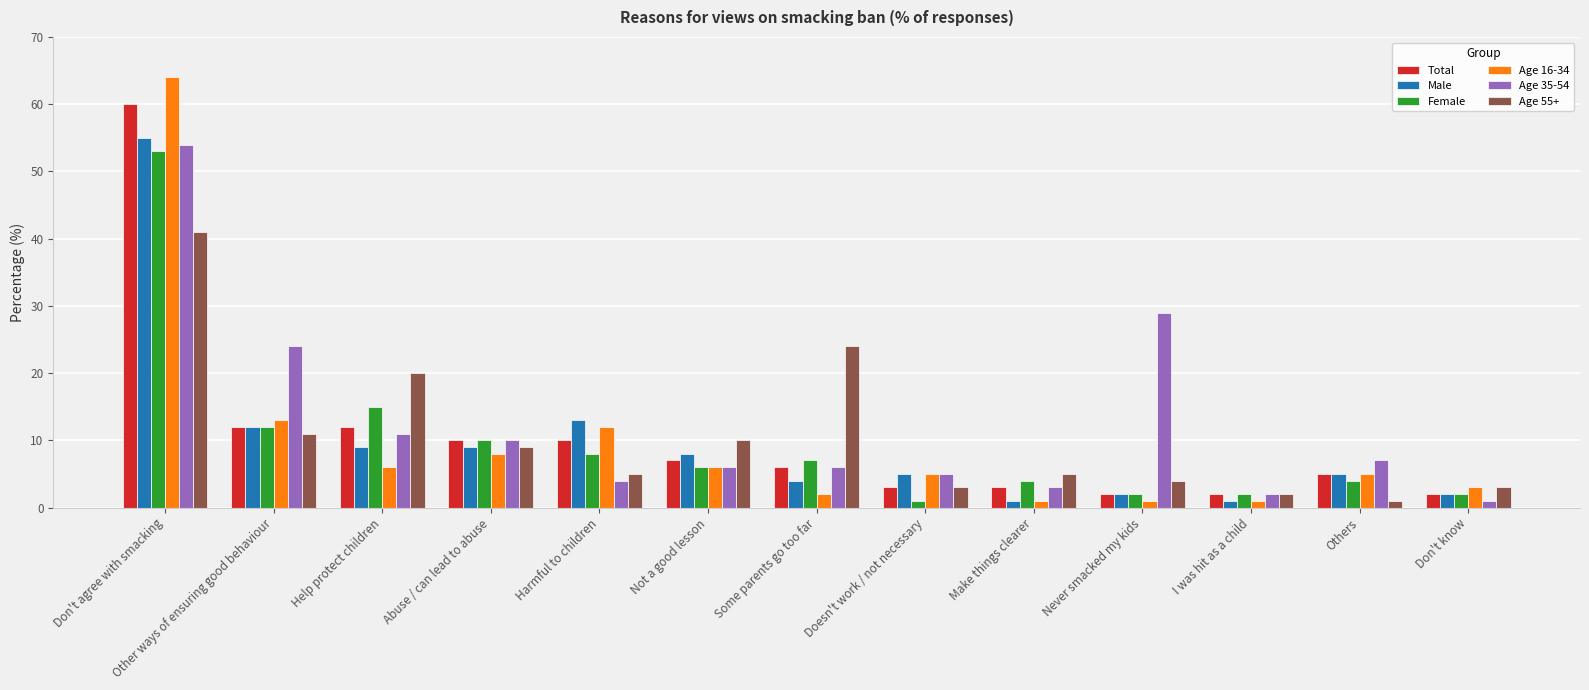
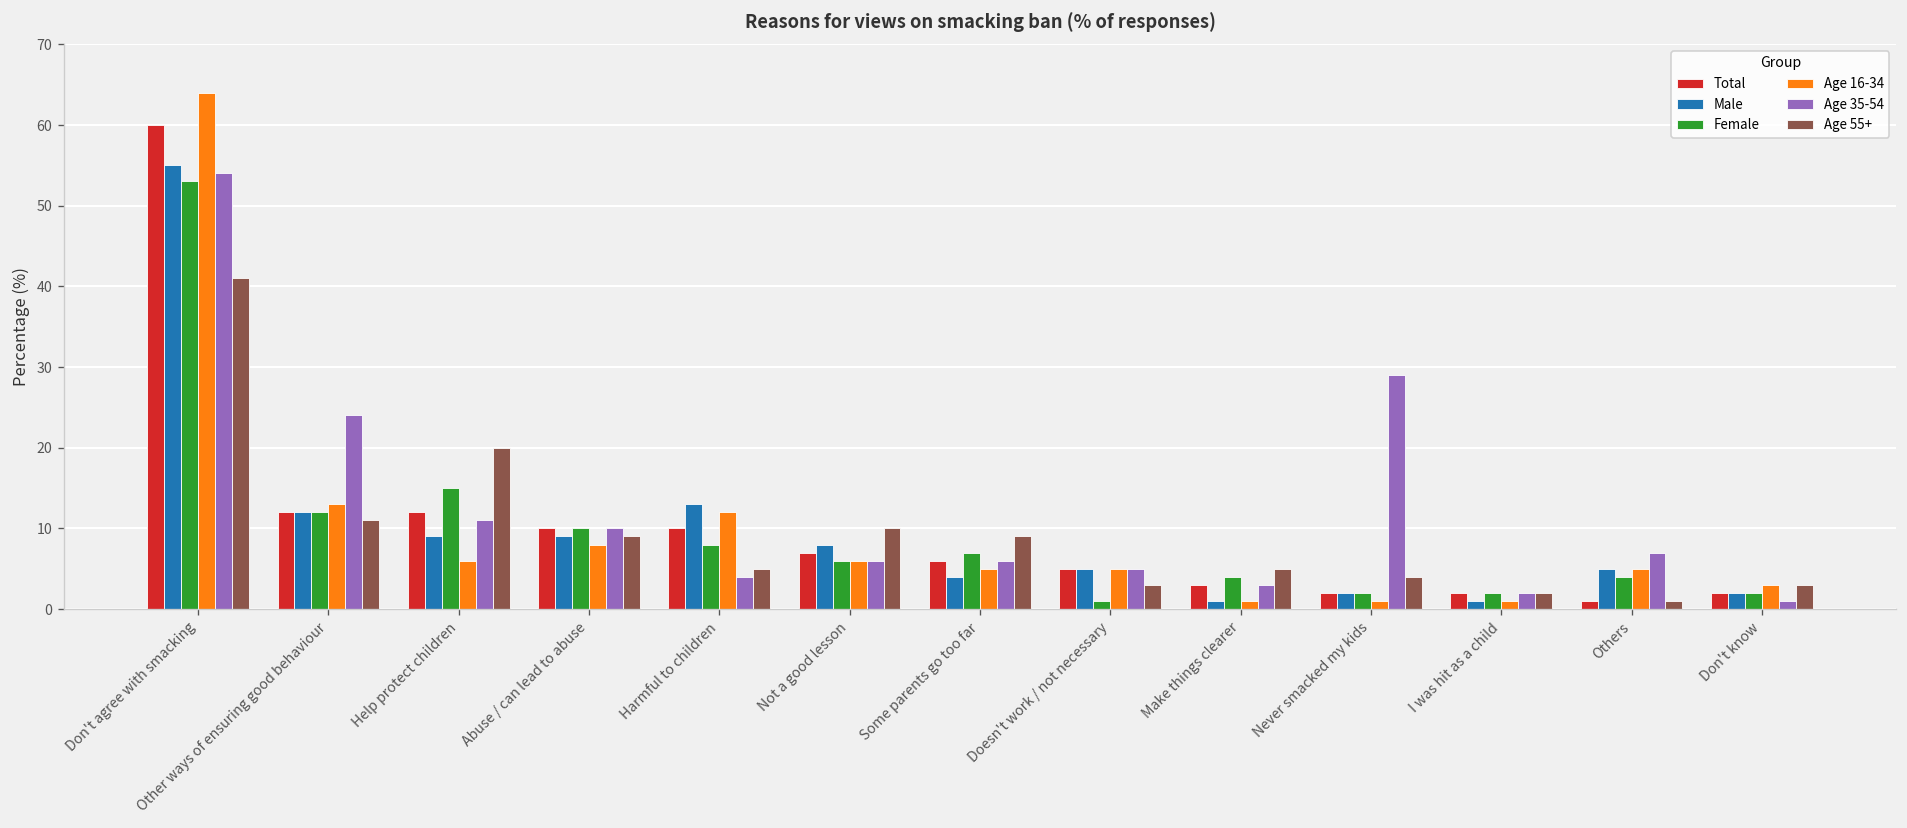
Age 16-34, Some parents go too far: 2 -> 5
Age 55+, Some parents go too far: 24 -> 9
Total, Doesn't work / not necessary: 3 -> 5
Total, Others: 5 -> 1
